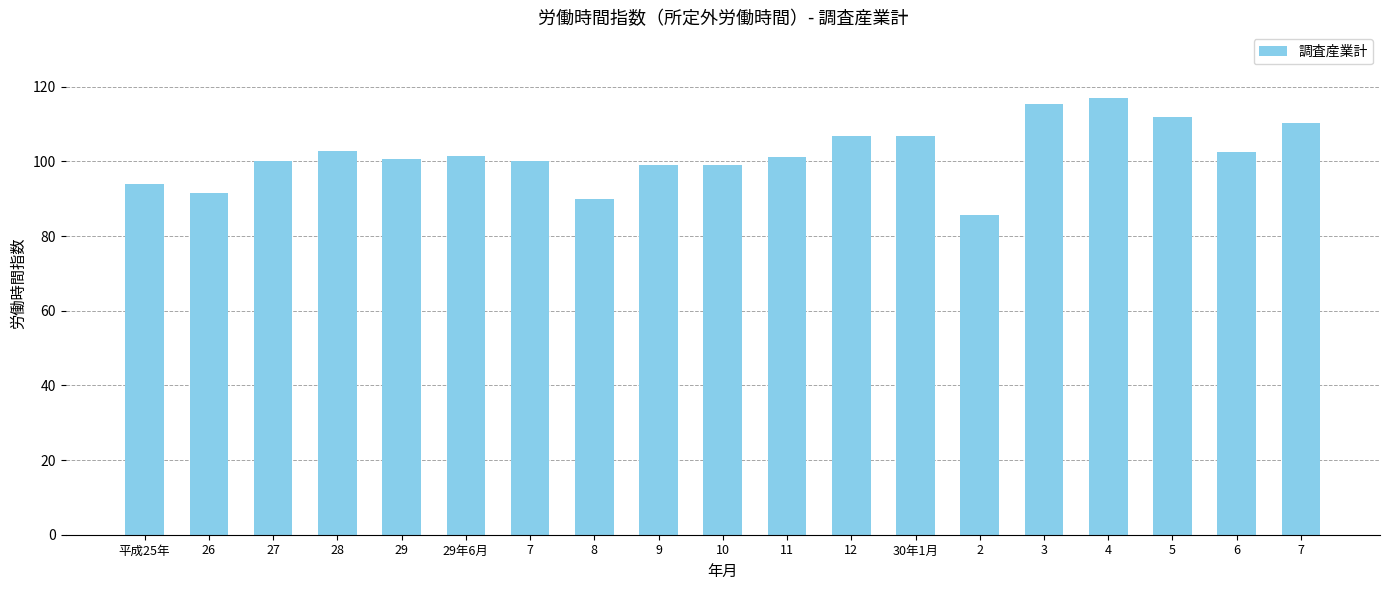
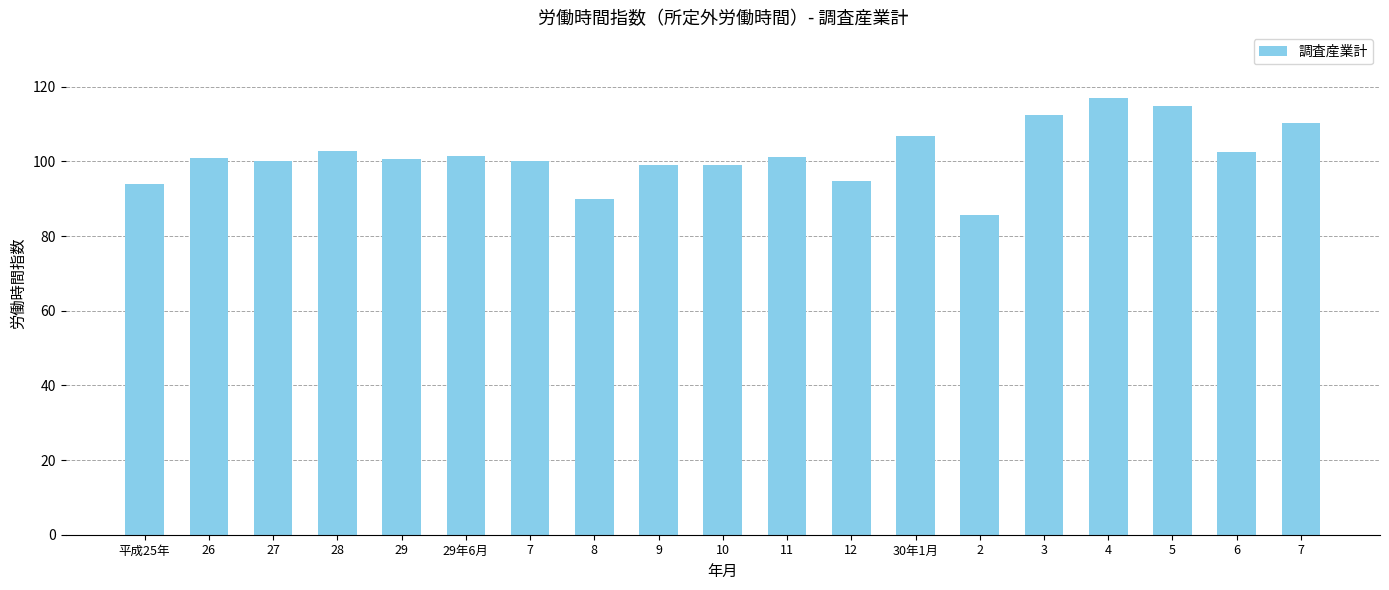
26: 92 -> 101
12: 107 -> 95
3: 115 -> 113
5: 112 -> 115
